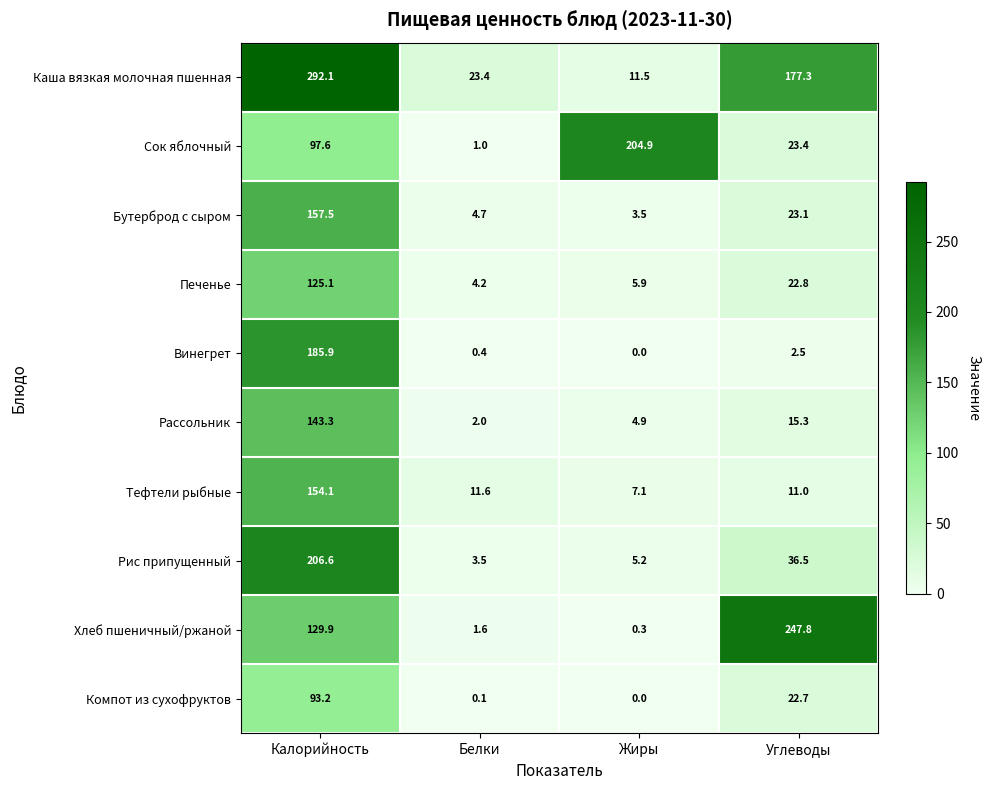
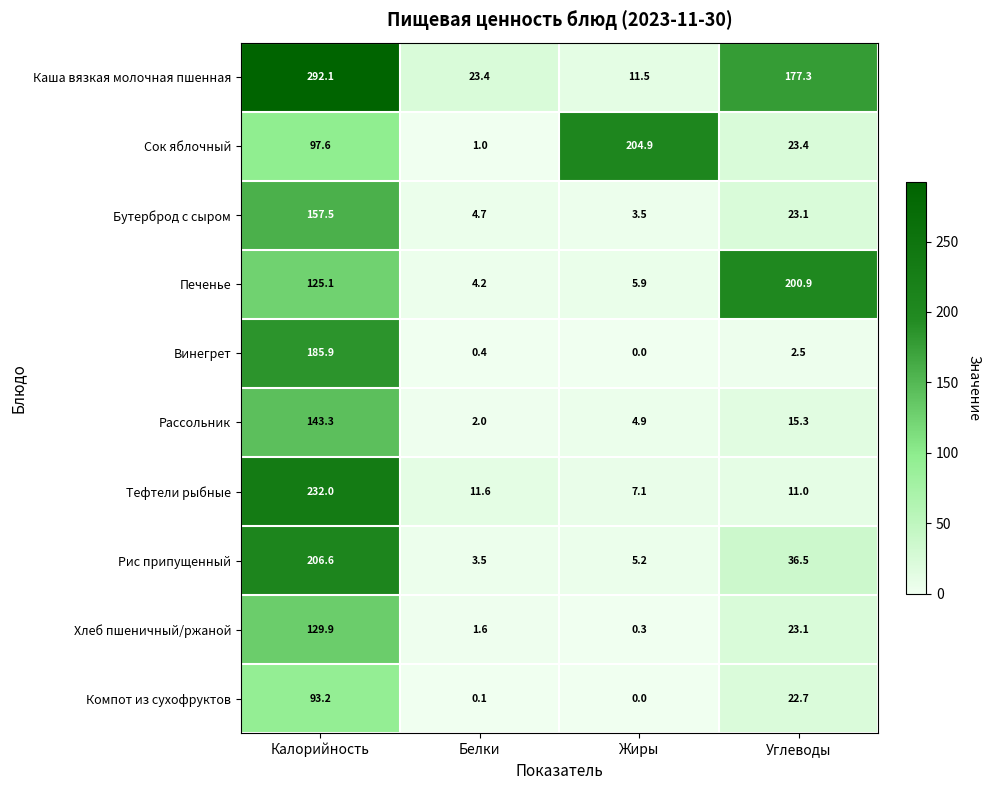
Печенье, Углеводы: 22.8 -> 200.9
Тефтели рыбные, Калорийность: 154.1 -> 232.0
Хлеб пшеничный/ржаной, Углеводы: 247.8 -> 23.1
